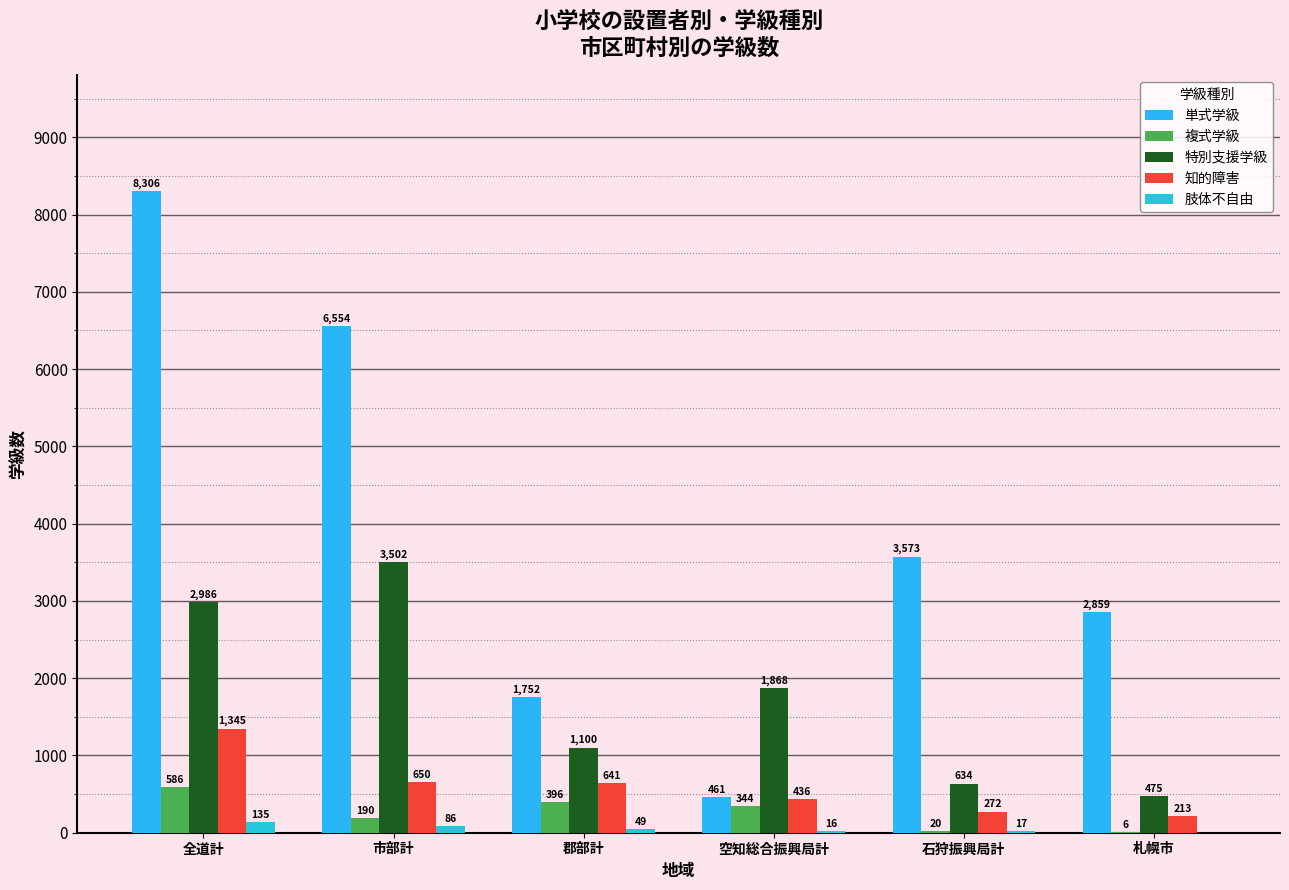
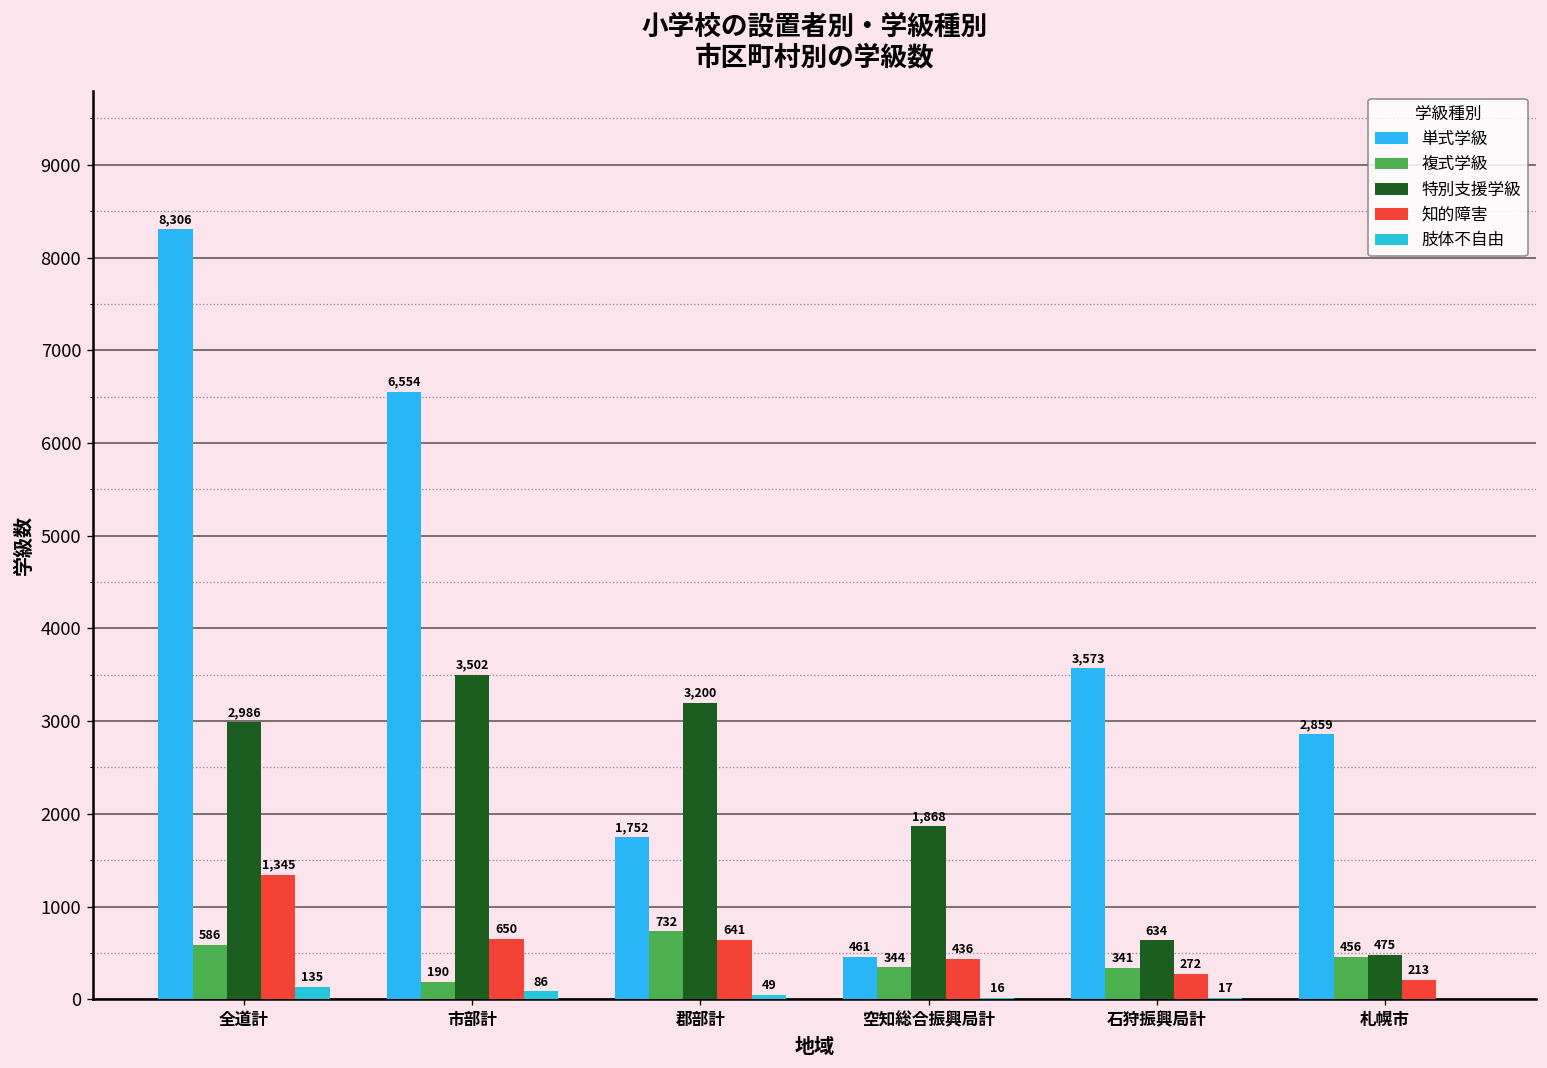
複式学級, 郡部計: 396 -> 732
特別支援学級, 郡部計: 1,100 -> 3,200
複式学級, 石狩振興局計: 20 -> 341
複式学級, 札幌市: 6 -> 456
